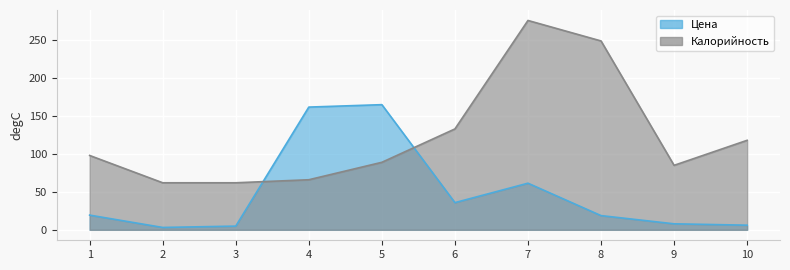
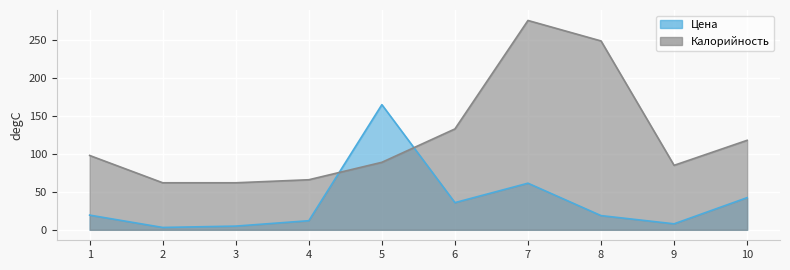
Цена, 4: 160 -> 10
Цена, 10: 10 -> 40
